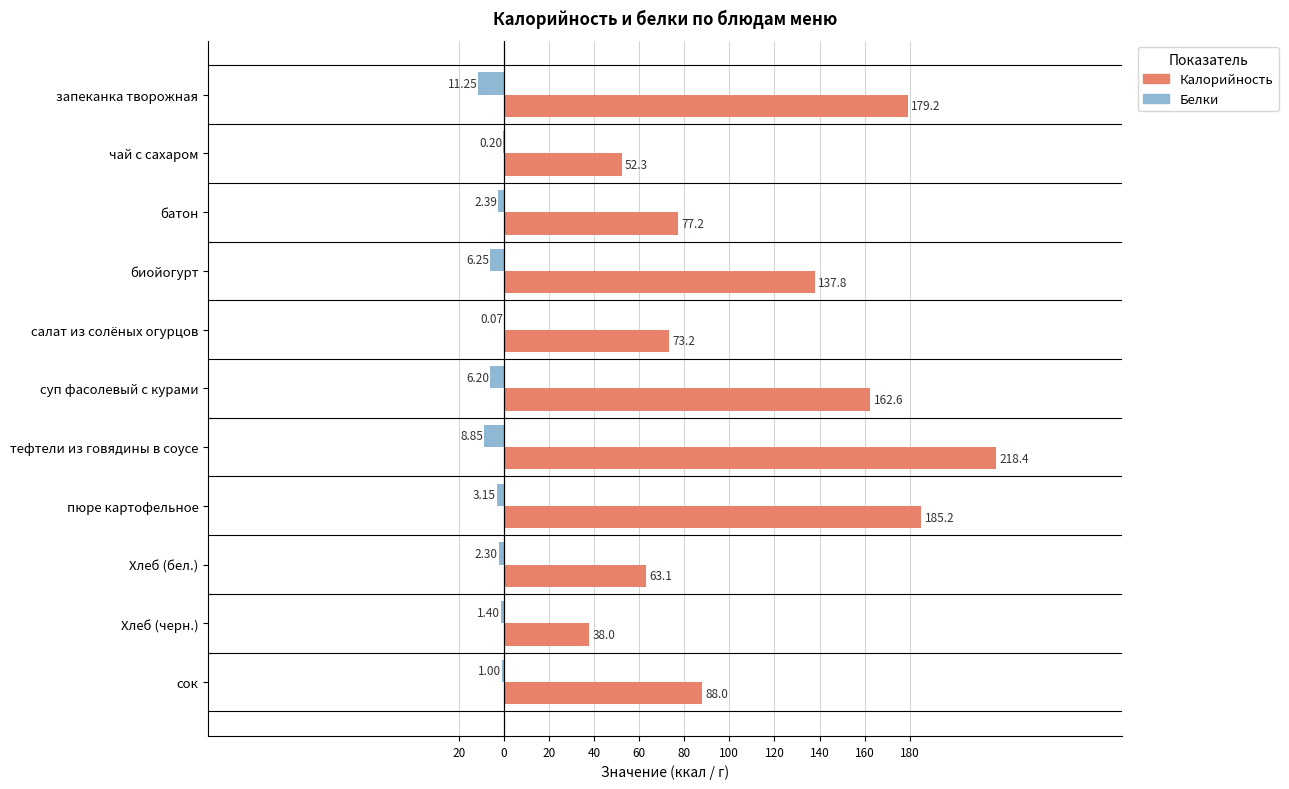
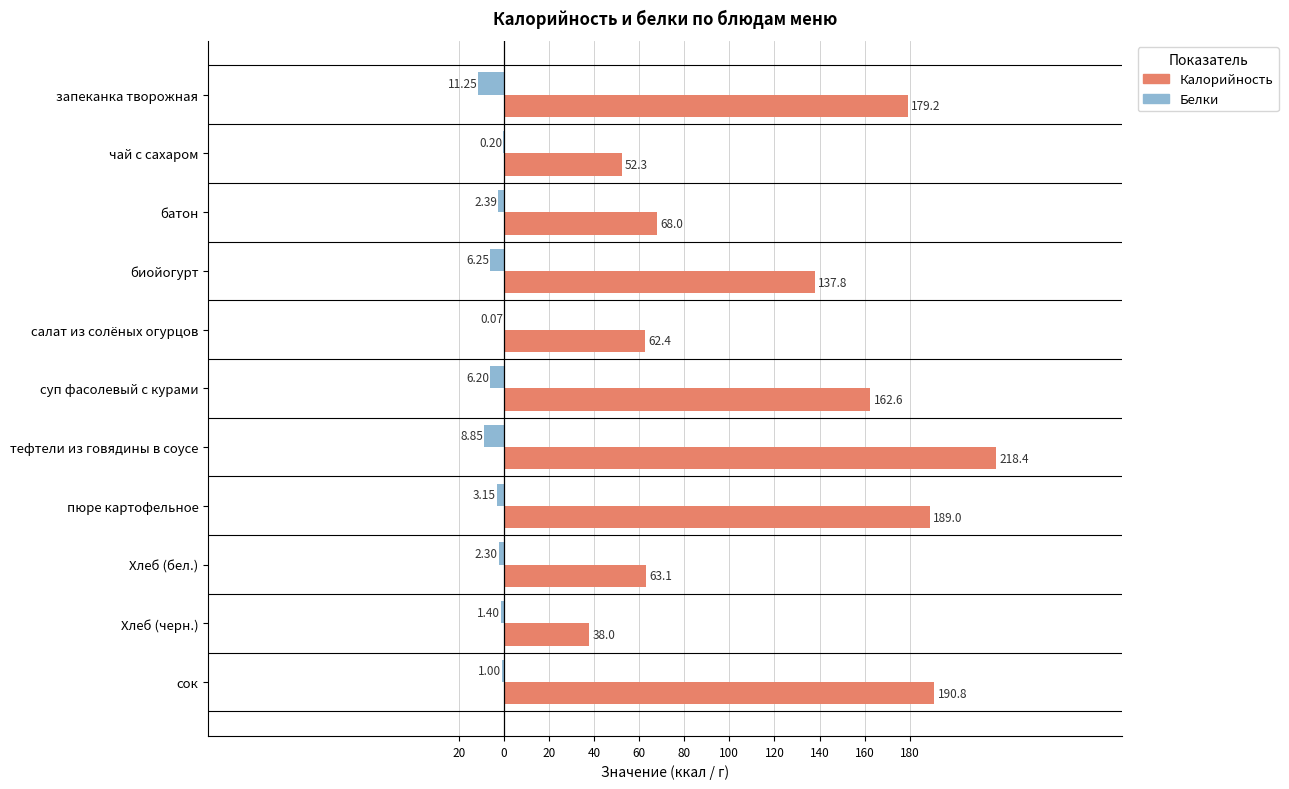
Калорийность, батон: 77.2 -> 68.0
Калорийность, салат из солёных огурцов: 73.2 -> 62.4
Калорийность, пюре картофельное: 185.2 -> 189.0
Калорийность, сок: 88.0 -> 190.8
